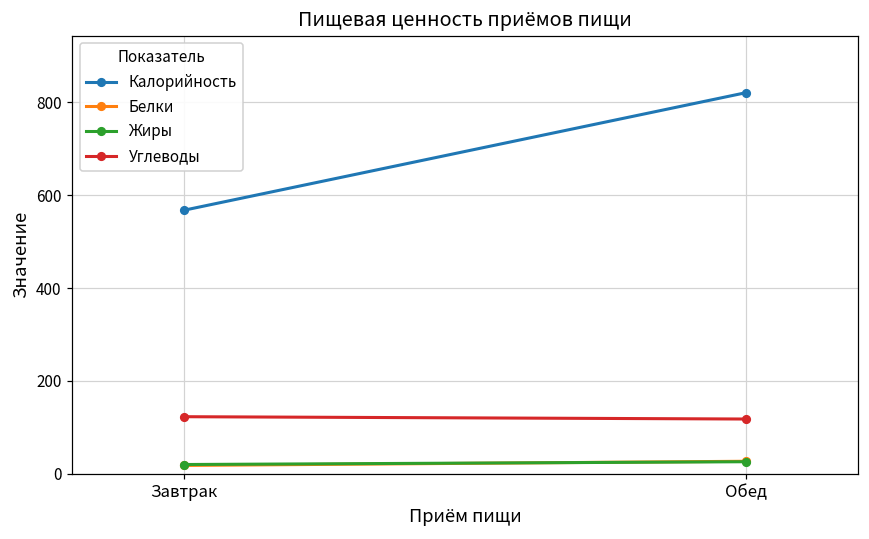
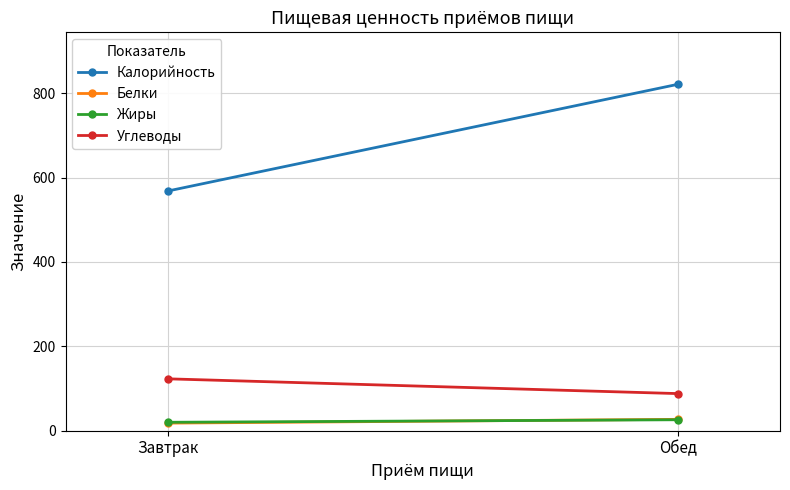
Углеводы, Обед: 120 -> 90
